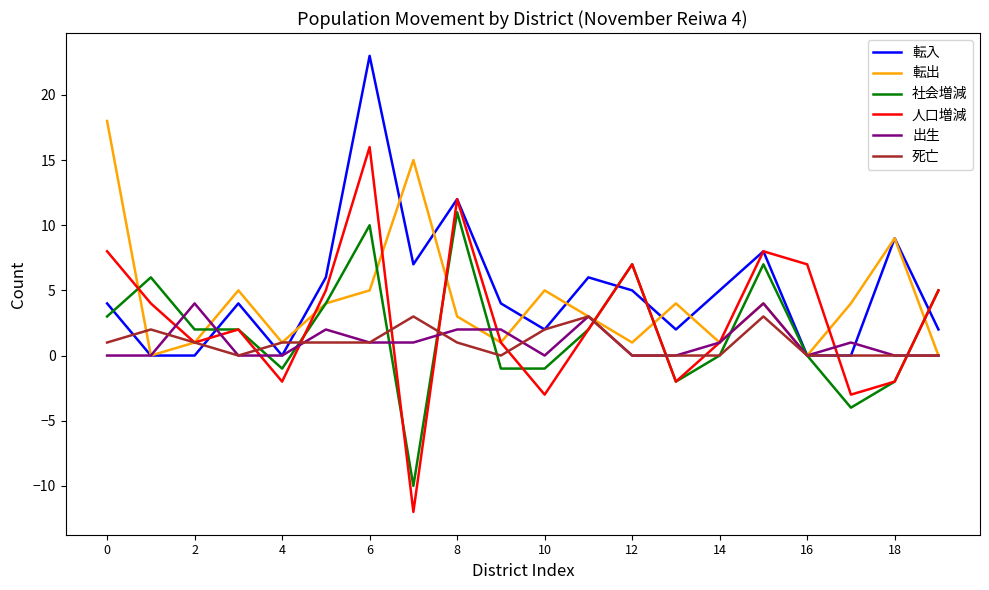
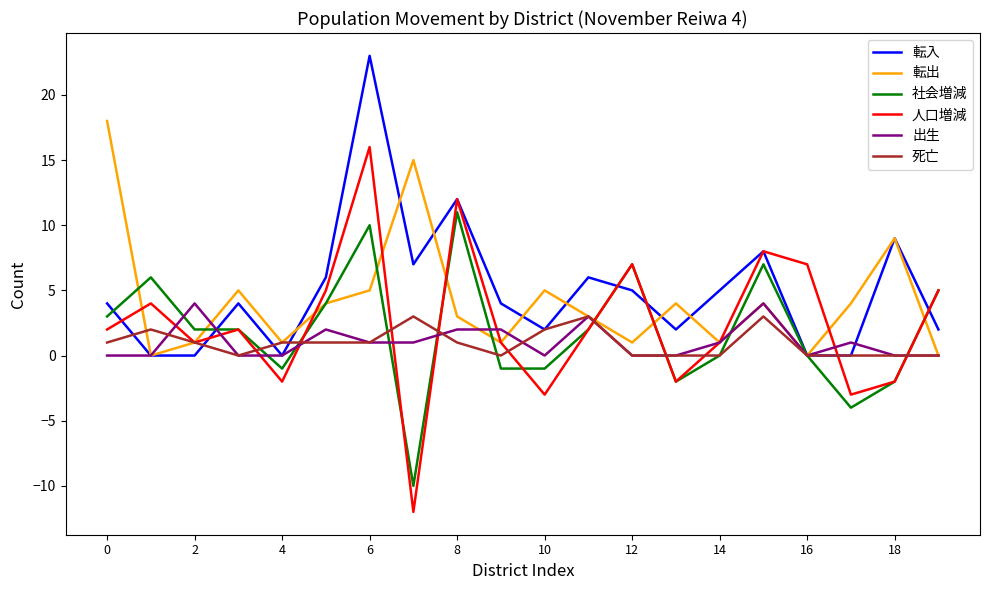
人口増減, 0: 8 -> 2
